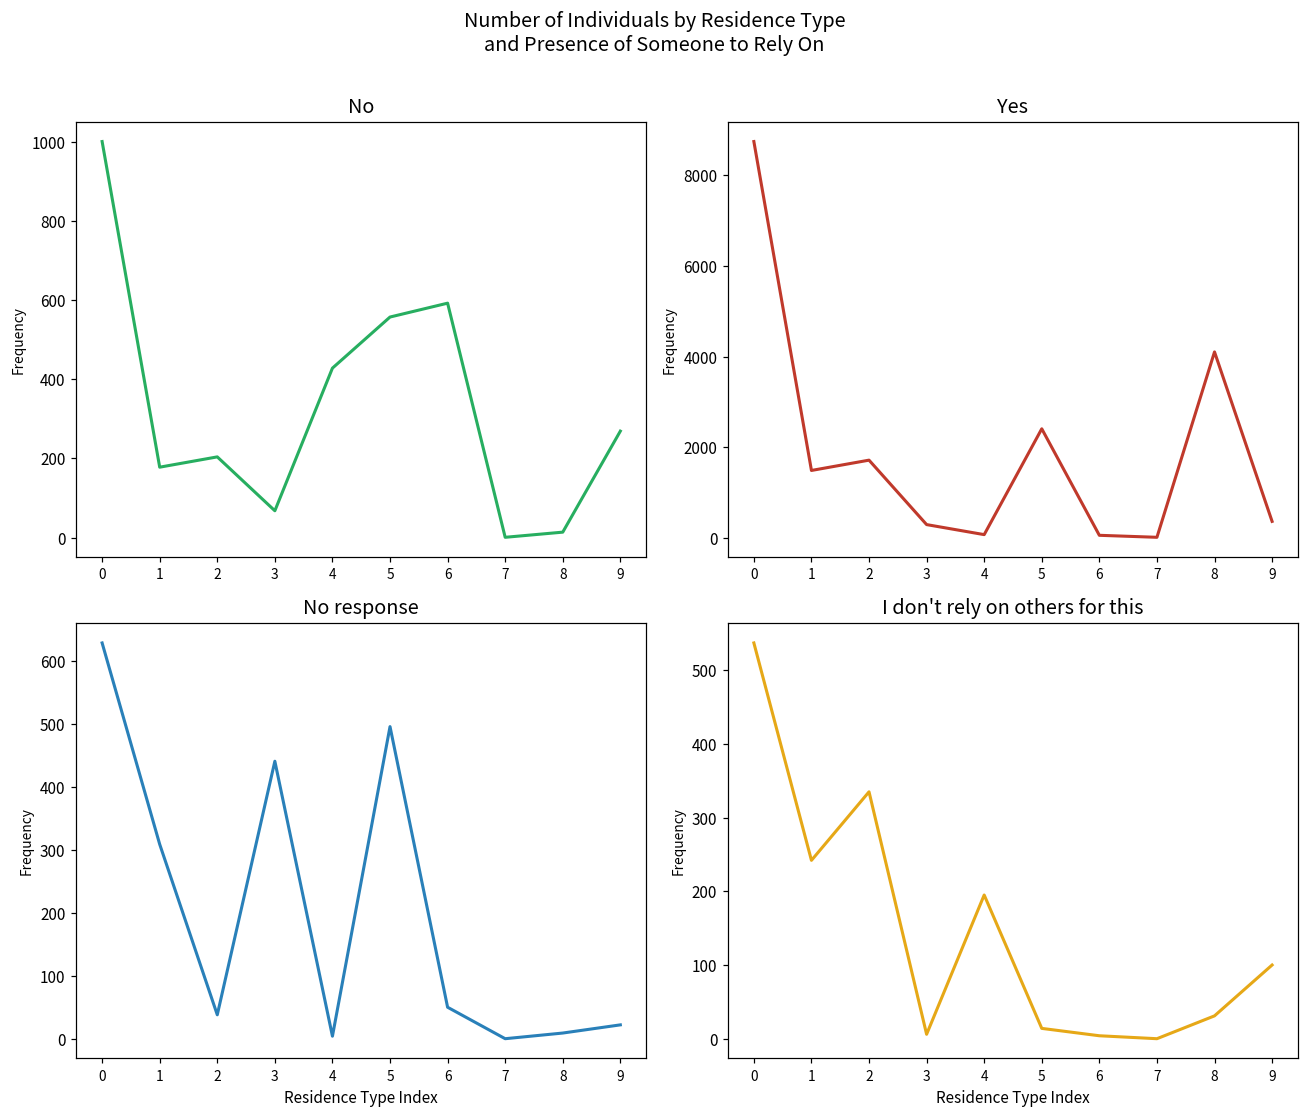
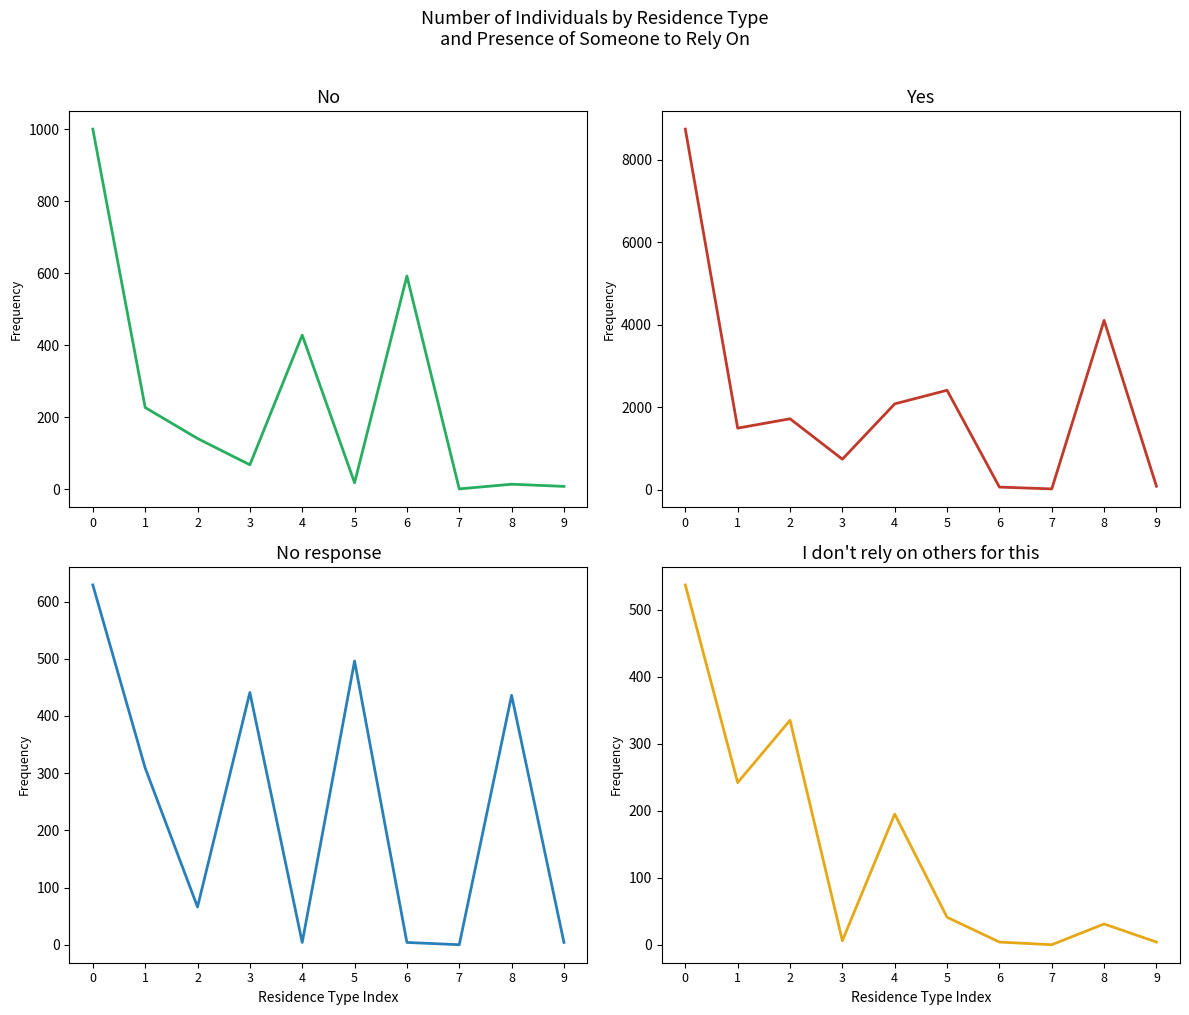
No, 1: 180 -> 230
No, 2: 200 -> 140
No, 5: 560 -> 20
No, 9: 270 -> 10
Yes, 3: 300 -> 700
Yes, 4: 100 -> 2100
Yes, 9: 400 -> 100
No response, 2: 40 -> 70
No response, 6: 50 -> 0
No response, 8: 10 -> 440
No response, 9: 20 -> 0
I don't rely on others for this, 5: 10 -> 40
I don't rely on others for this, 9: 100 -> 0
